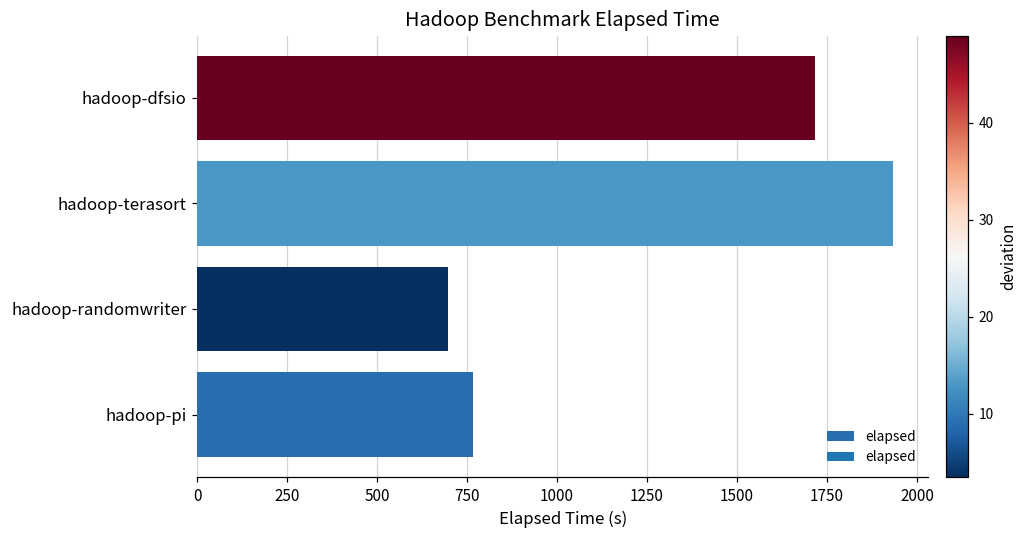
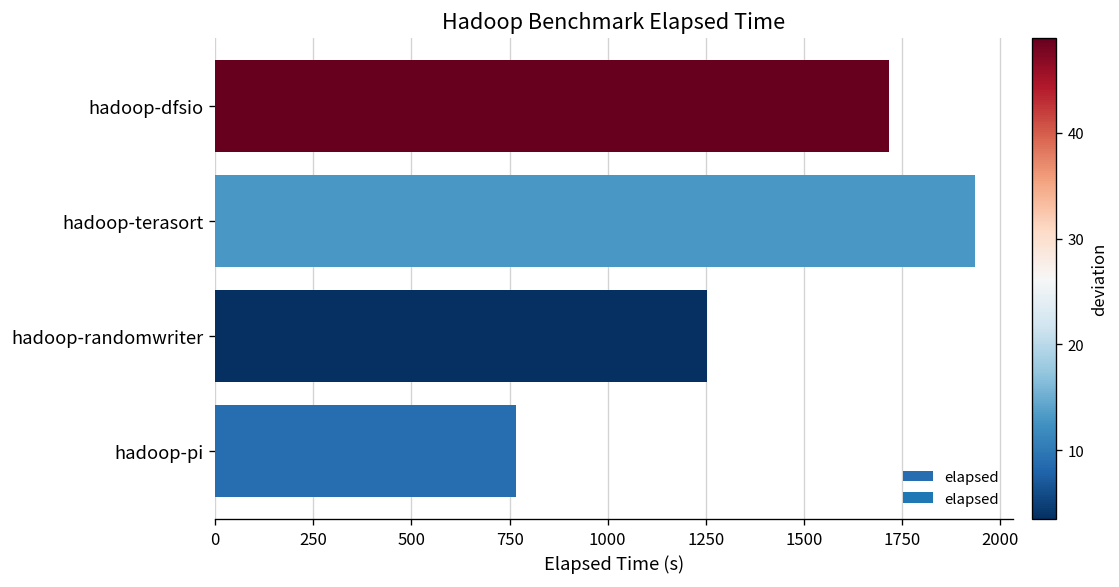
hadoop-randomwriter: 700 -> 1250
